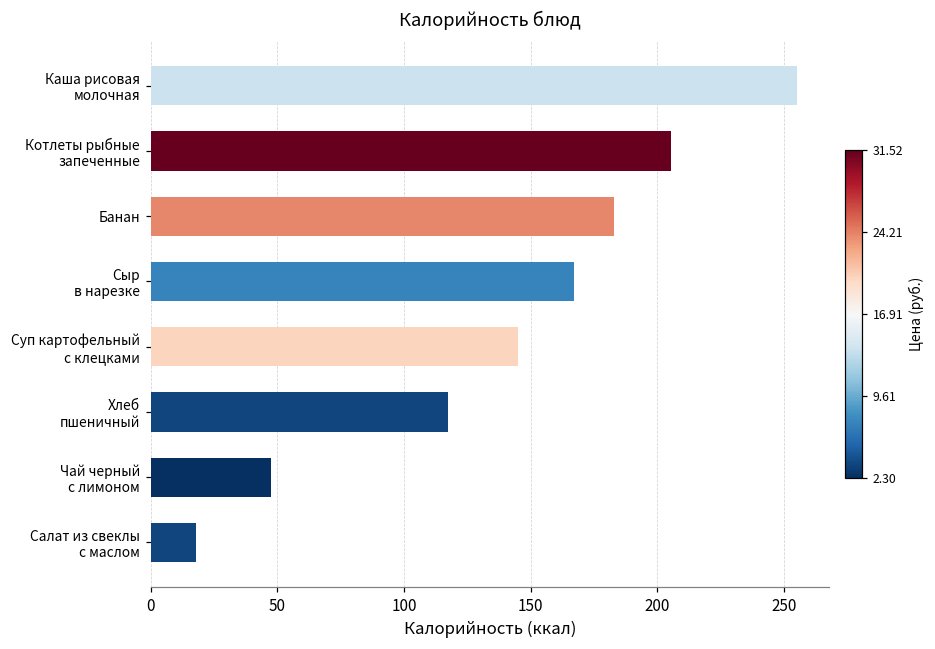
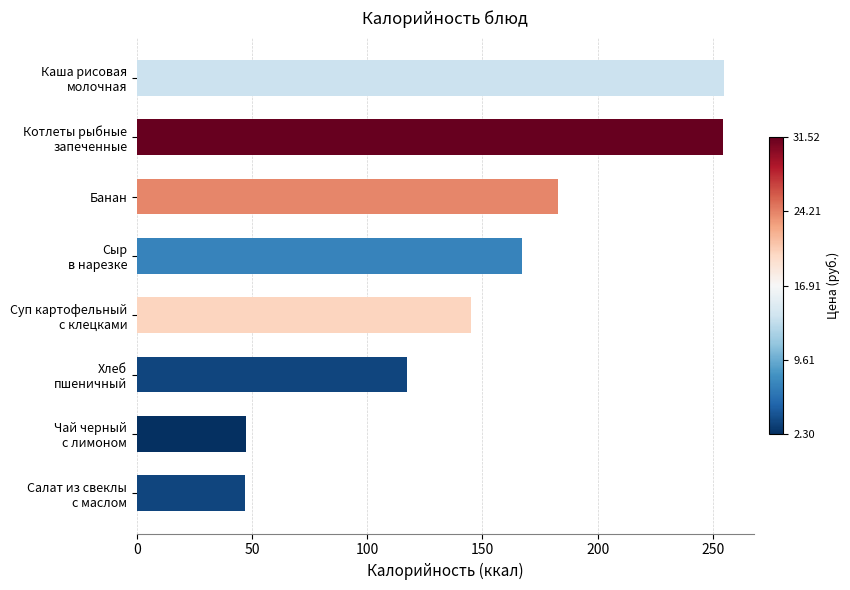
Котлеты рыбные запеченные: 205 -> 255
Салат из свеклы с маслом: 18 -> 47
